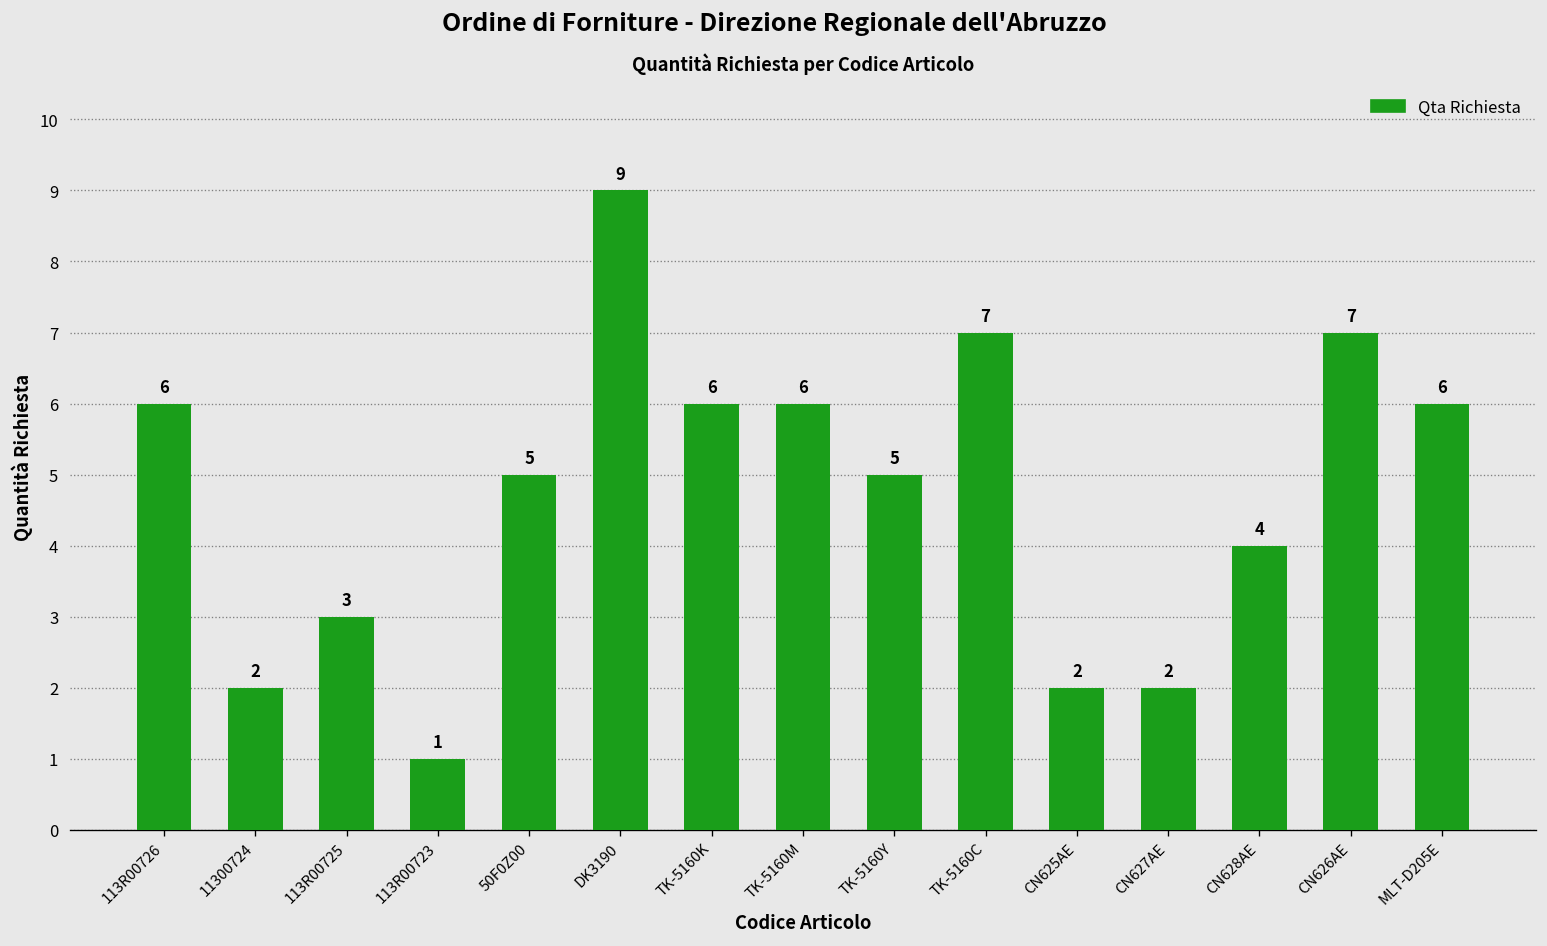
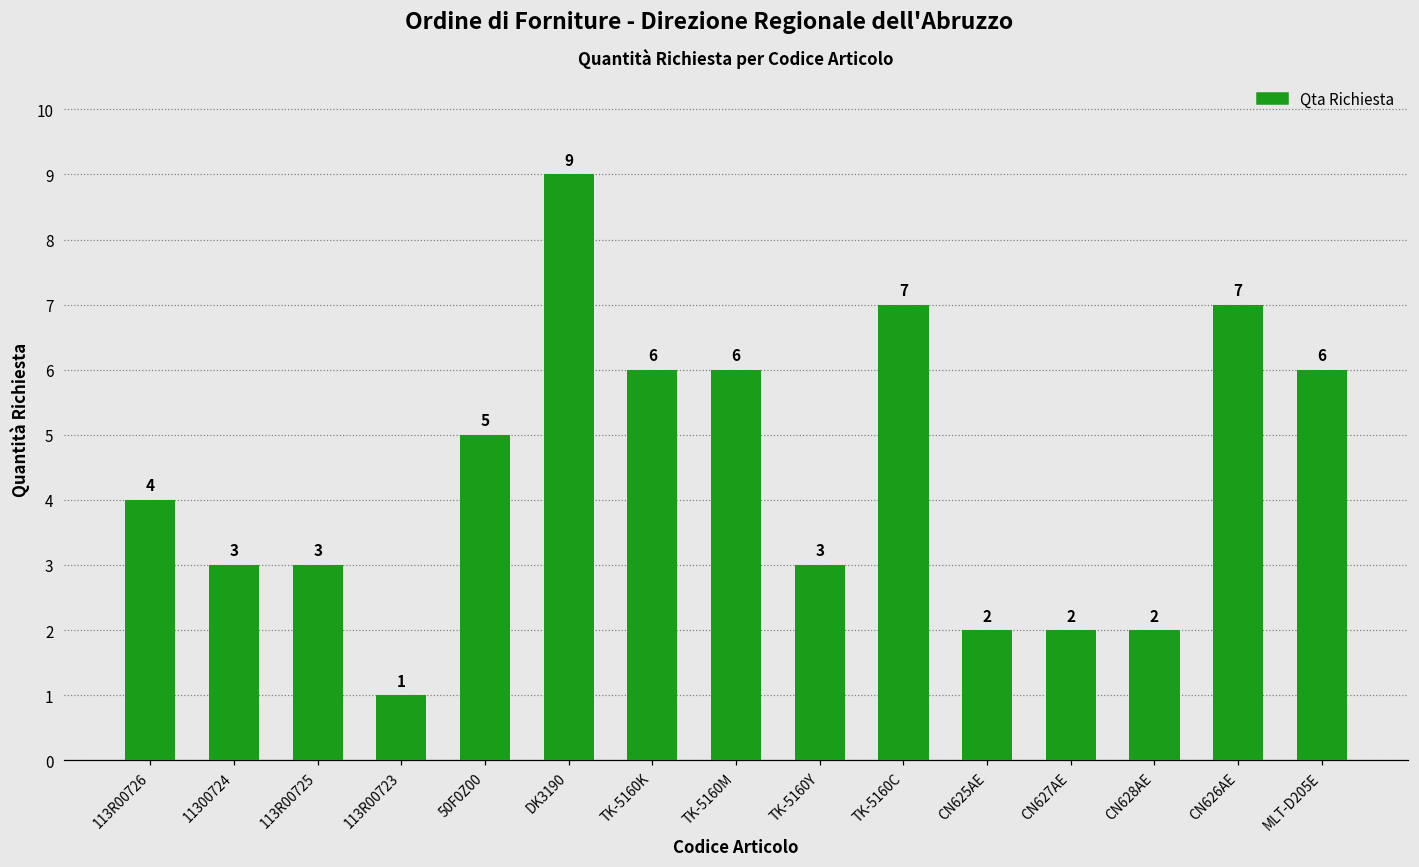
113R00726: 6 -> 4
11300724: 2 -> 3
TK-5160Y: 5 -> 3
CN628AE: 4 -> 2
